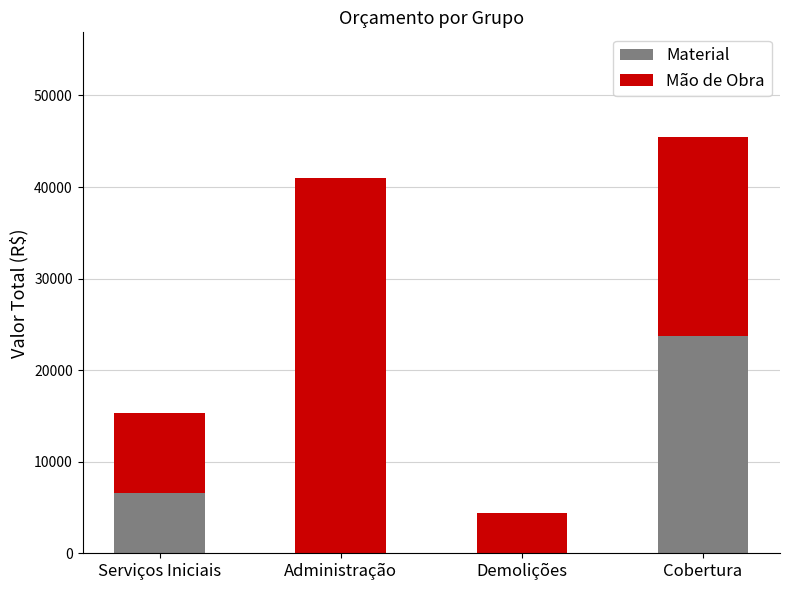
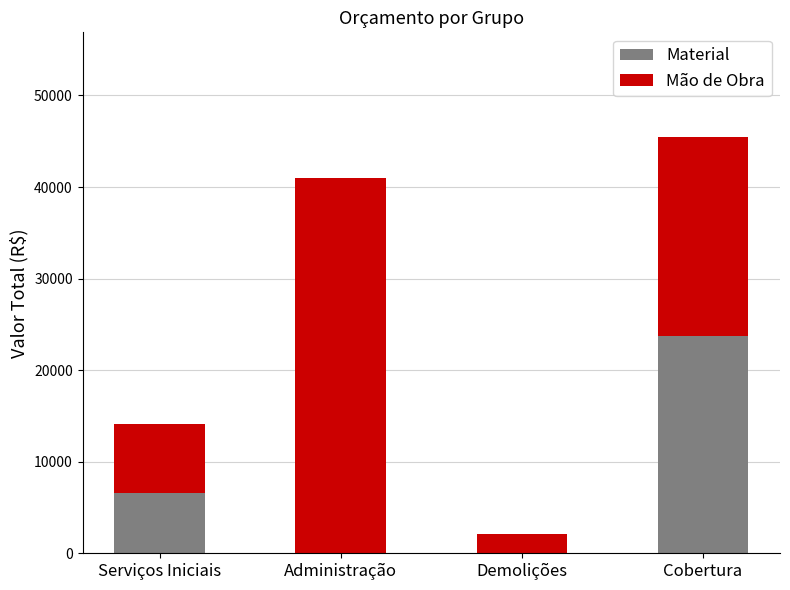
Mão de Obra, Serviços Iniciais: 9000 -> 8000
Mão de Obra, Demolições: 4000 -> 2000
